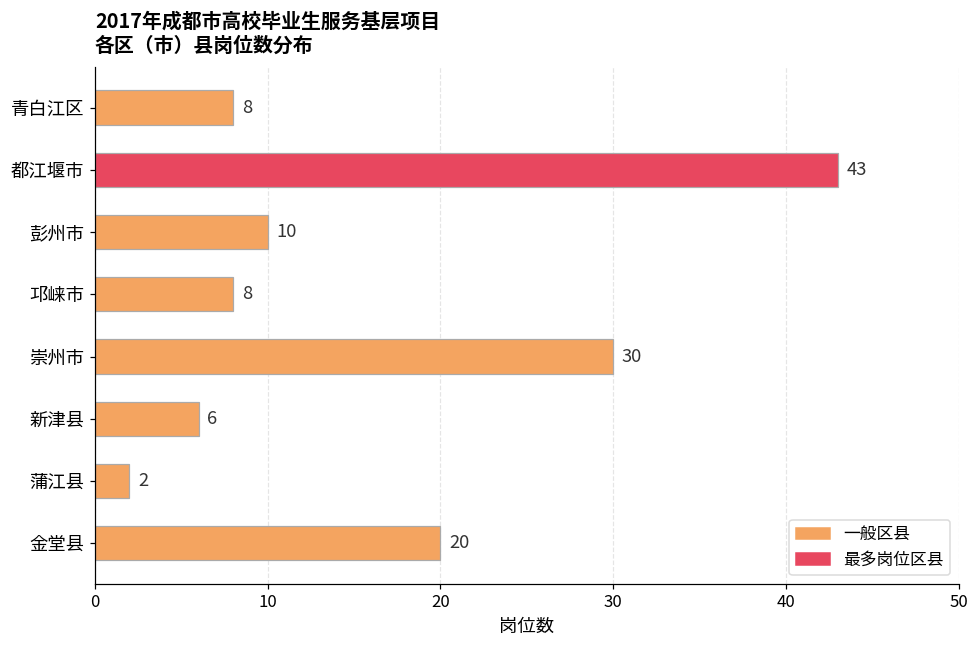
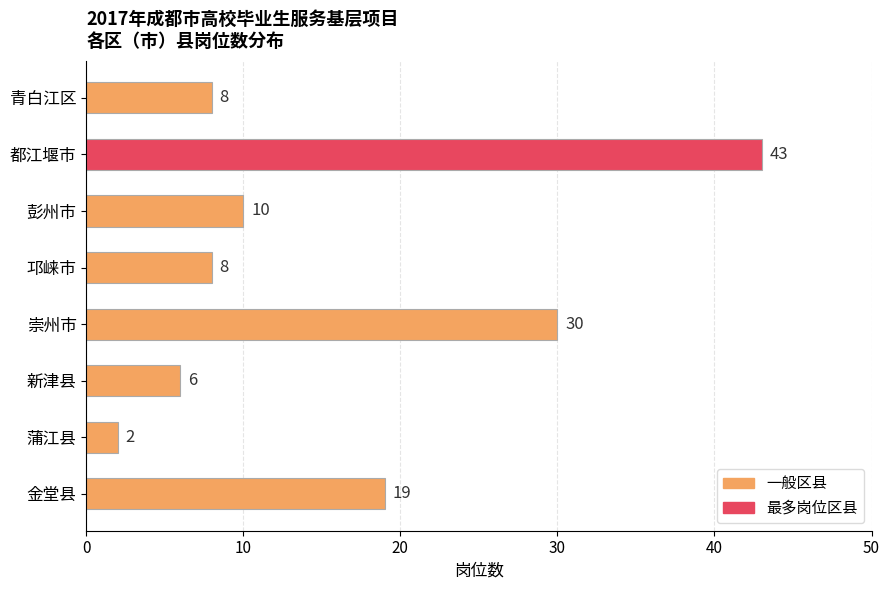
金堂县: 20 -> 19
